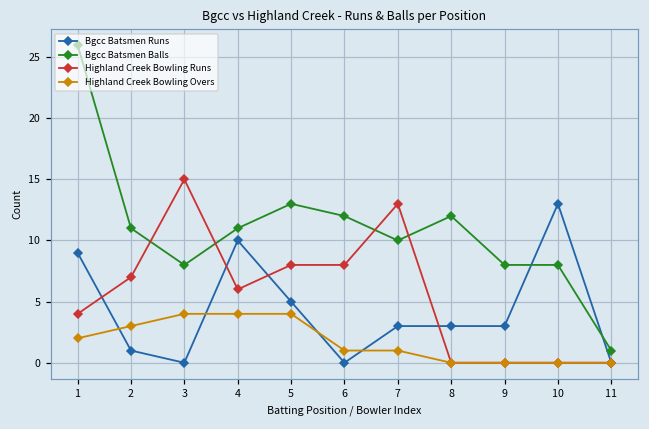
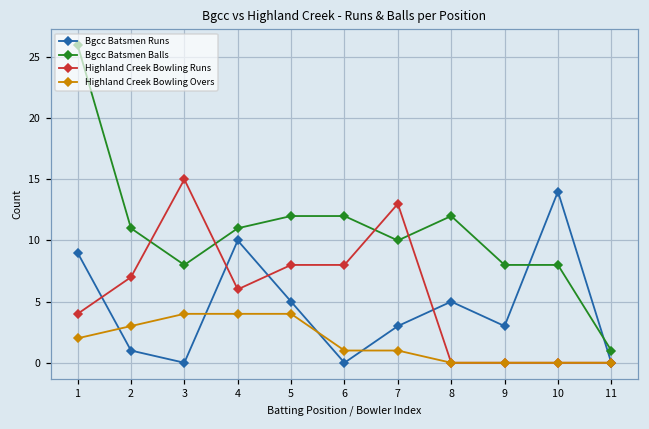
Bgcc Batsmen Balls, 5: 13 -> 12
Bgcc Batsmen Runs, 8: 3 -> 5
Bgcc Batsmen Runs, 10: 13 -> 14
